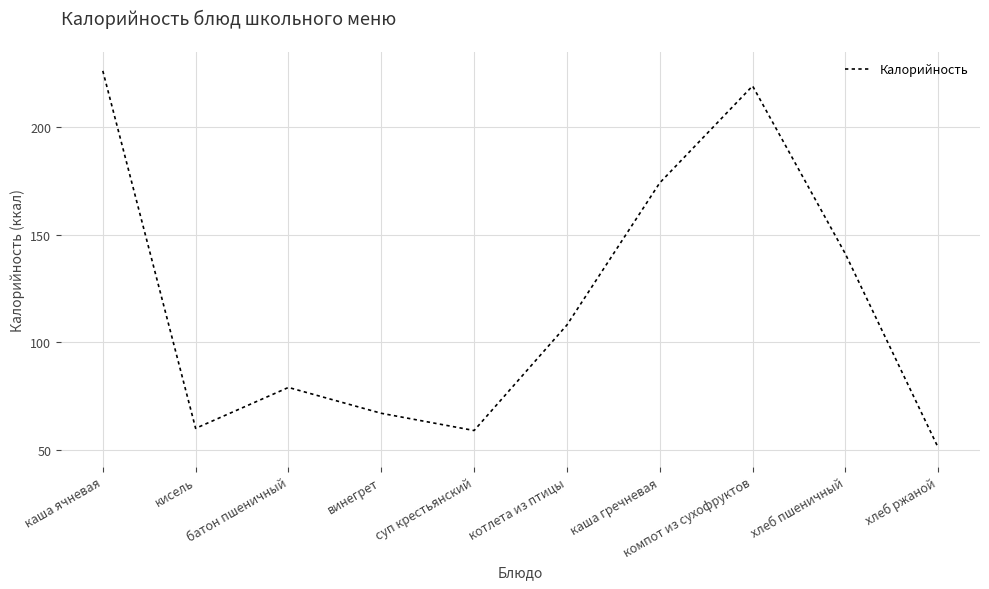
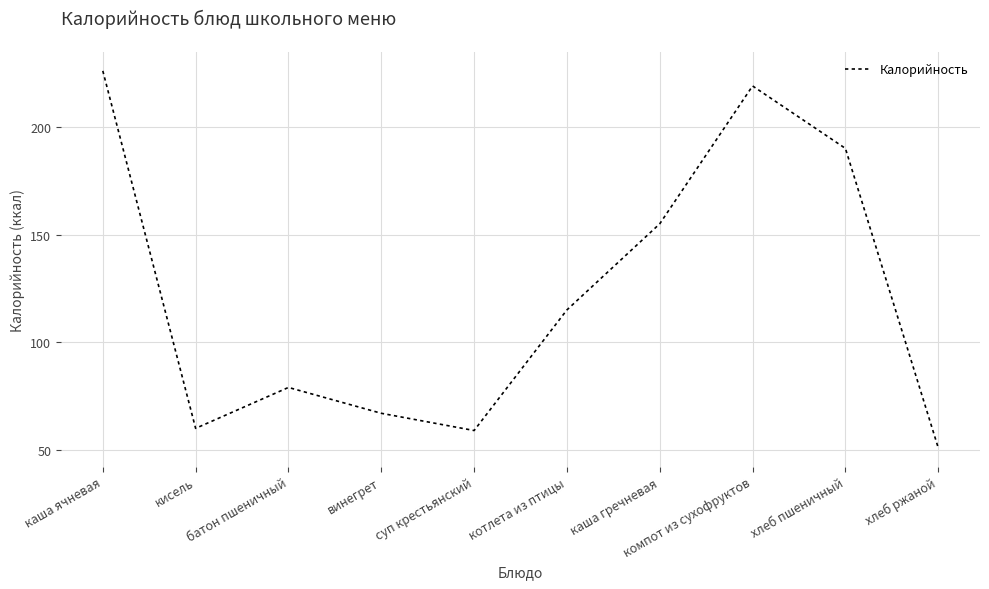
котлета из птицы: 108 -> 115
каша гречневая: 174 -> 155
хлеб пшеничный: 141 -> 190
